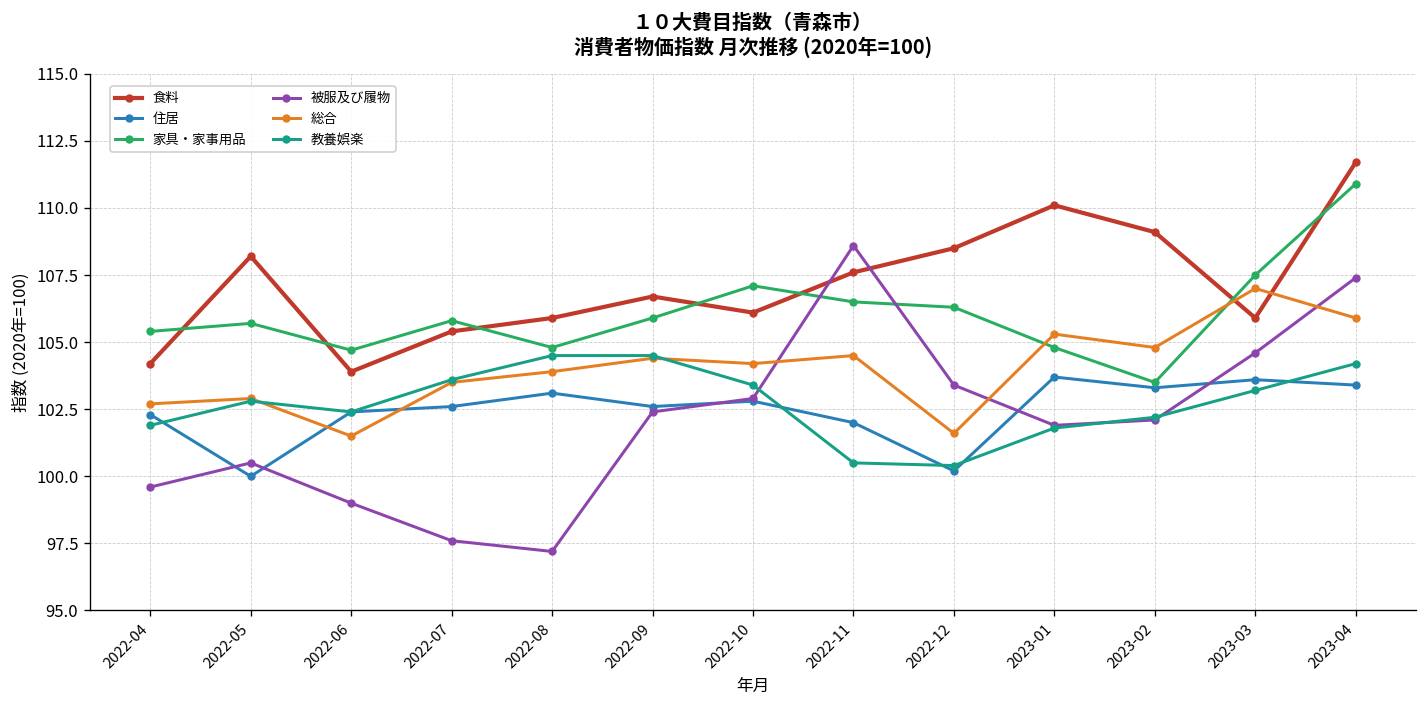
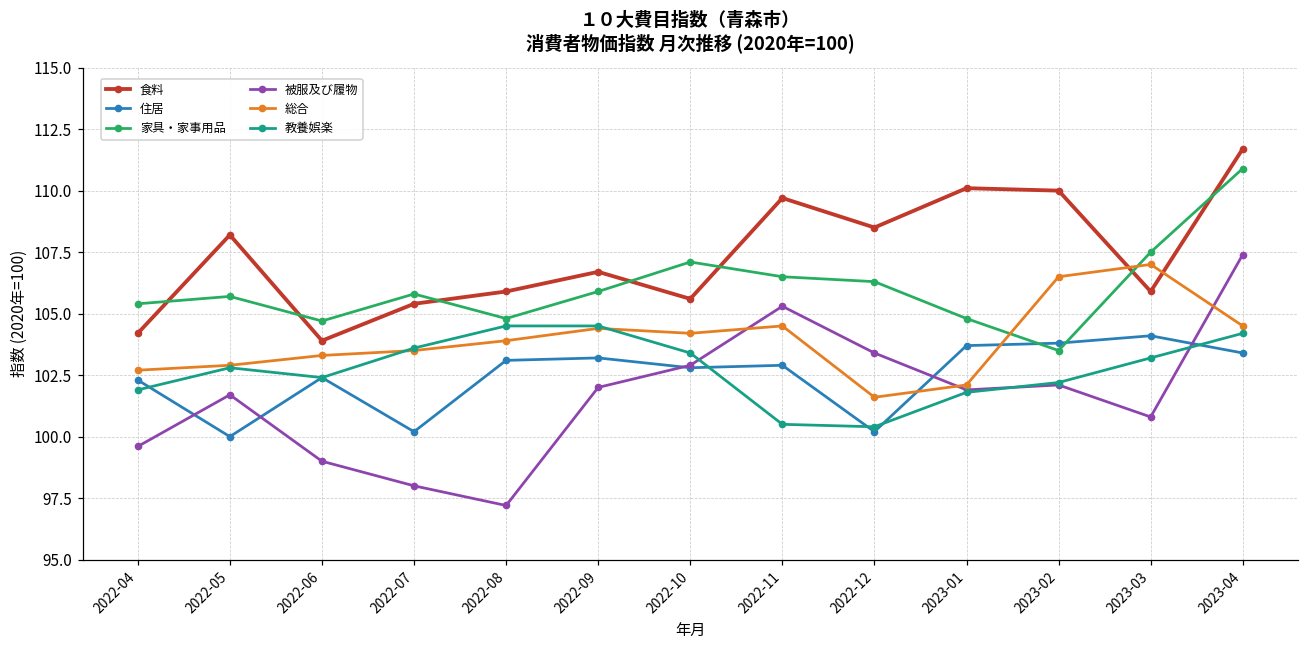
被服及び履物, 2022-05: 100.5 -> 101.7
総合, 2022-06: 101.5 -> 103.3
住居, 2022-07: 102.6 -> 100.2
被服及び履物, 2022-07: 97.6 -> 98.0
住居, 2022-09: 102.6 -> 103.2
被服及び履物, 2022-09: 102.4 -> 102.0
食料, 2022-10: 106.1 -> 105.6
食料, 2022-11: 107.6 -> 109.7
住居, 2022-11: 102.0 -> 102.9
被服及び履物, 2022-11: 108.6 -> 105.3
総合, 2023-01: 105.3 -> 102.1
食料, 2023-02: 109.1 -> 110.0
住居, 2023-02: 103.3 -> 103.8
総合, 2023-02: 104.8 -> 106.5
住居, 2023-03: 103.6 -> 104.1
被服及び履物, 2023-03: 104.6 -> 100.8
総合, 2023-04: 105.9 -> 104.5
